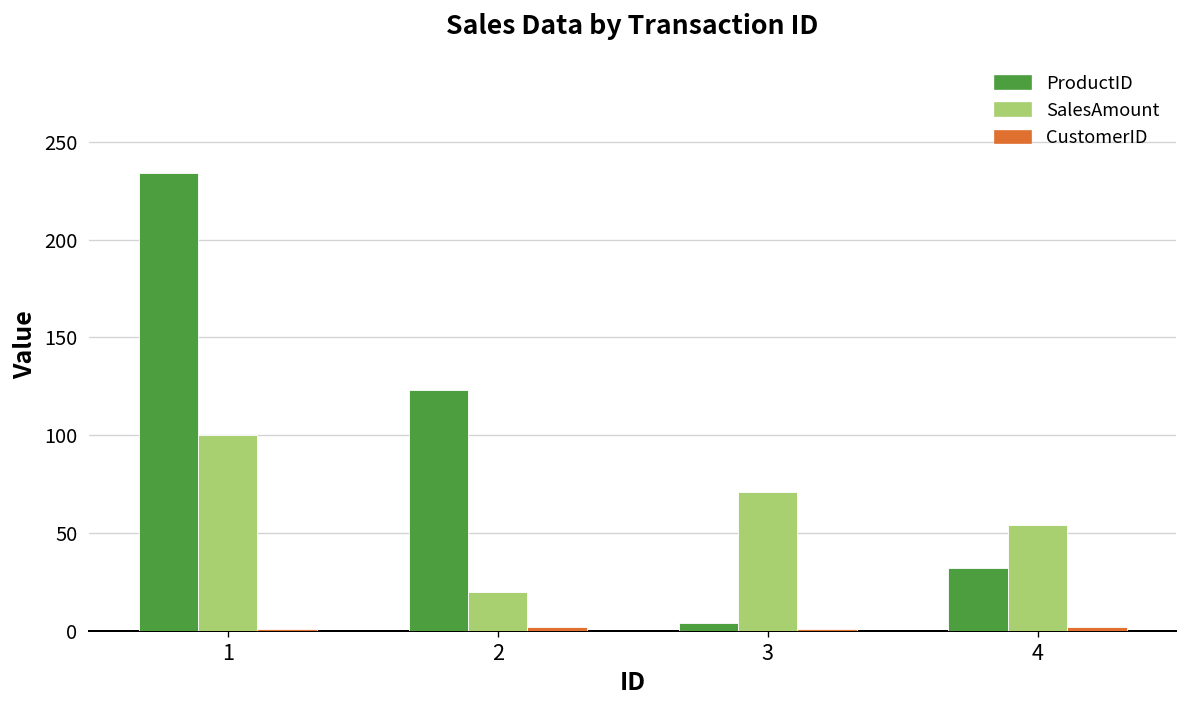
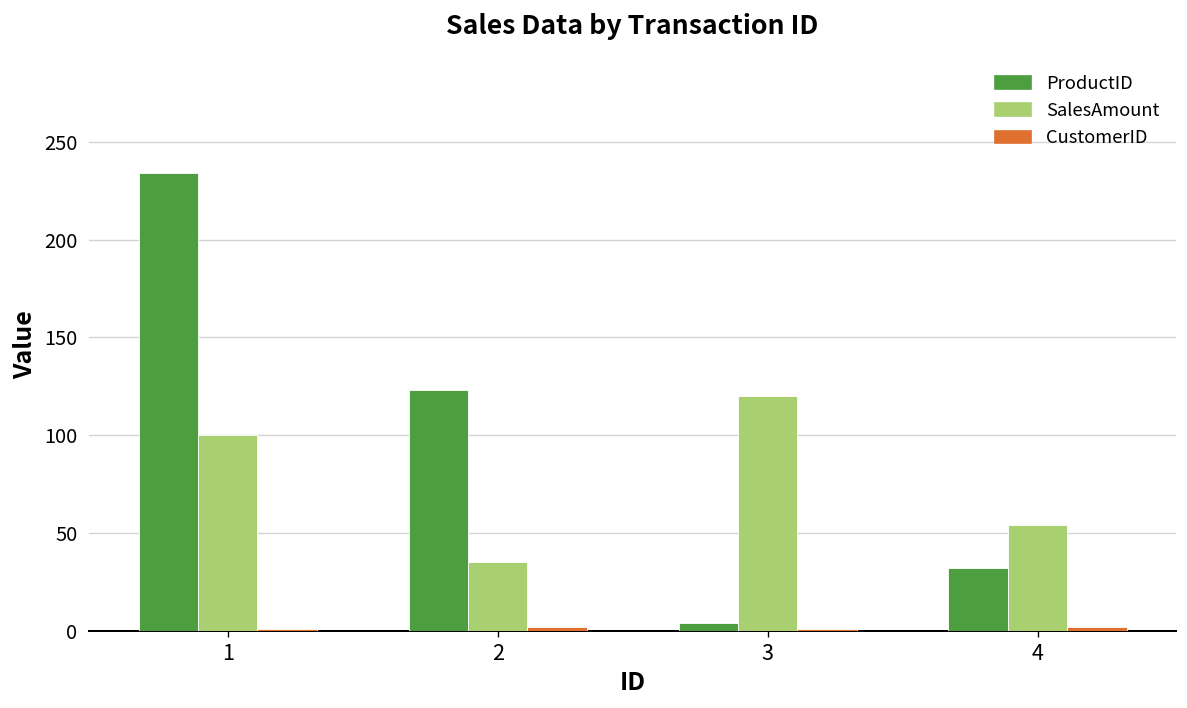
SalesAmount, 2: 20 -> 35
SalesAmount, 3: 71 -> 120
